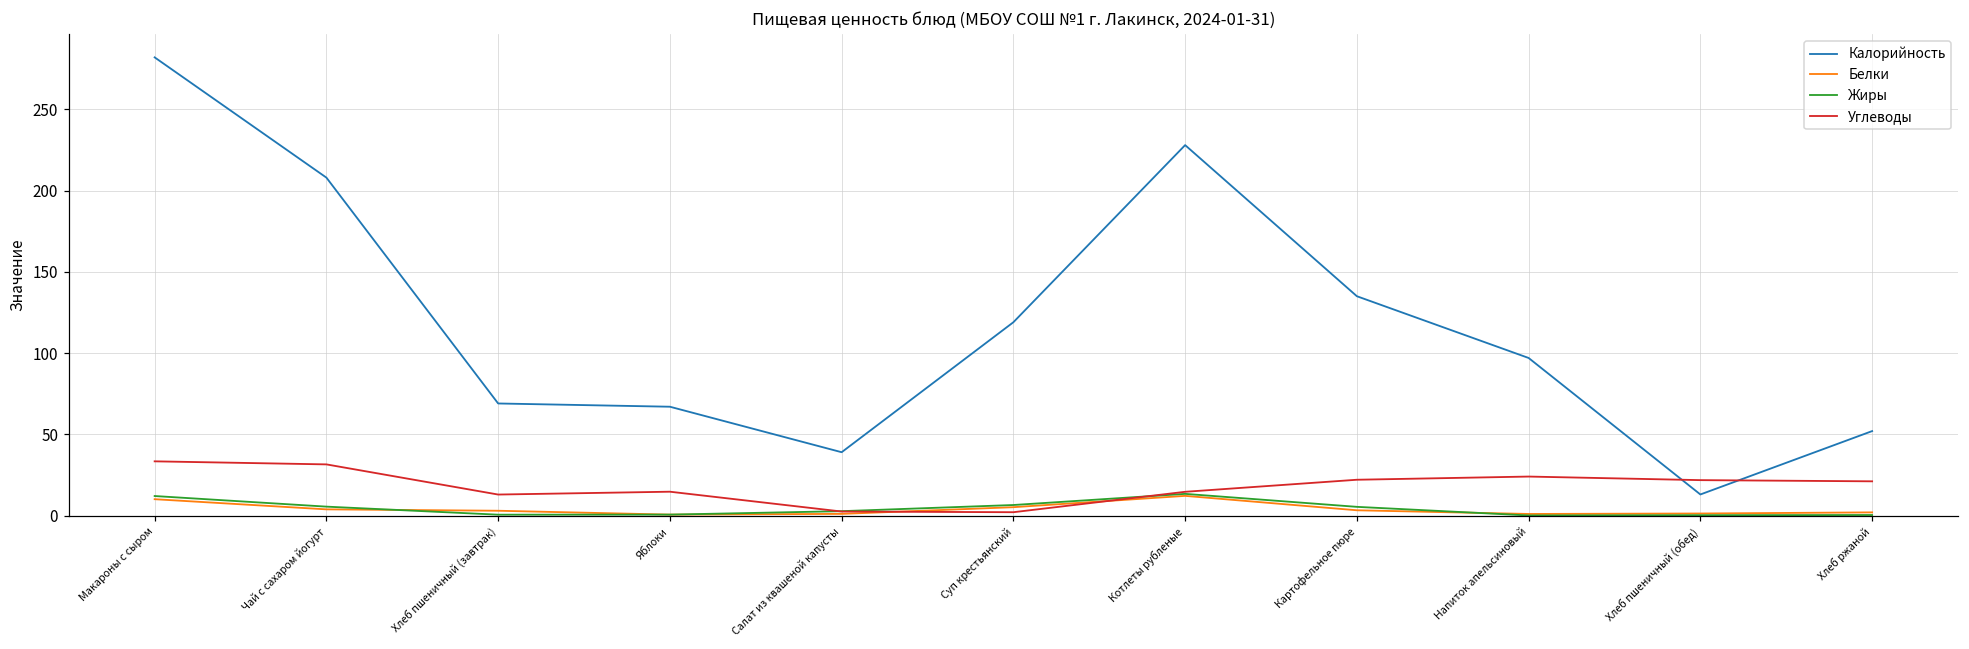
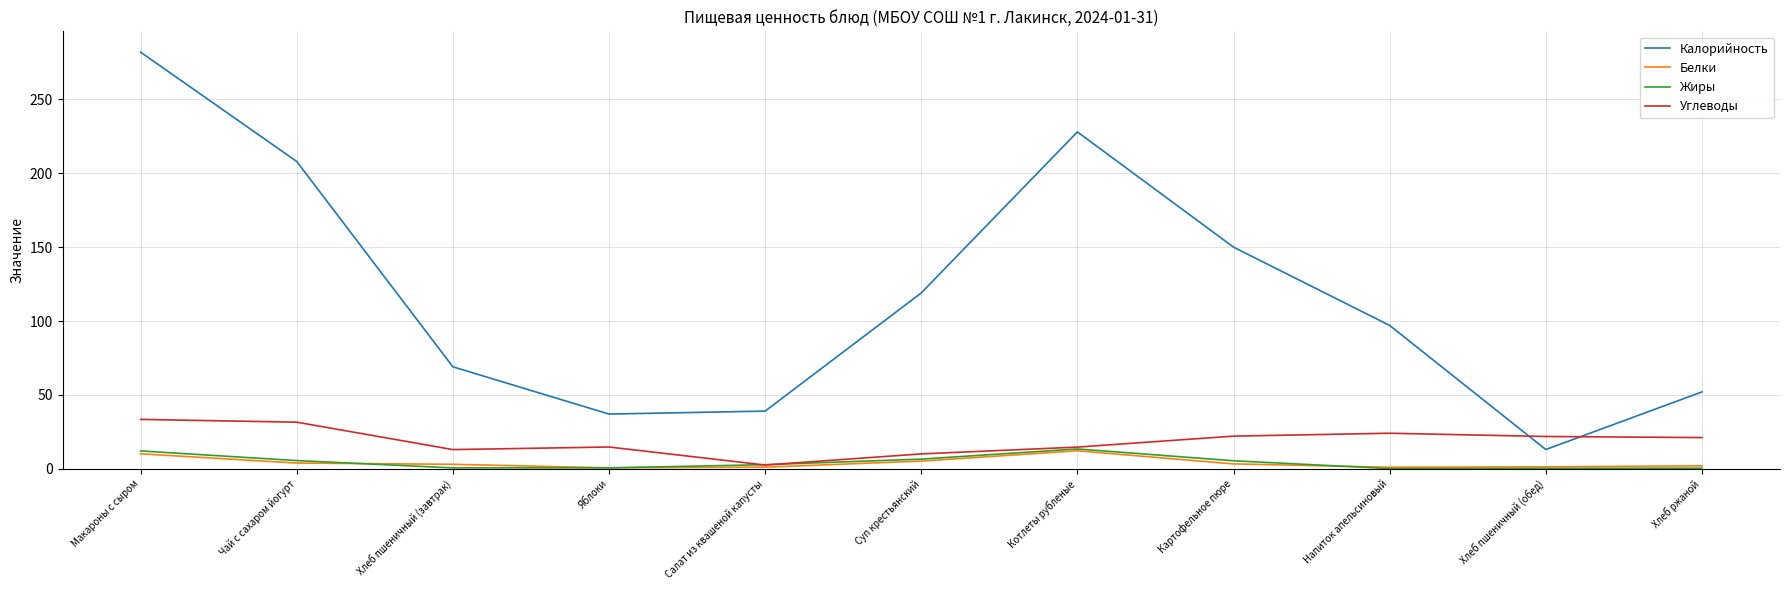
Калорийность, Яблоки: 67 -> 37
Углеводы, Суп крестьянский: 2 -> 10
Калорийность, Картофельное пюре: 135 -> 150
